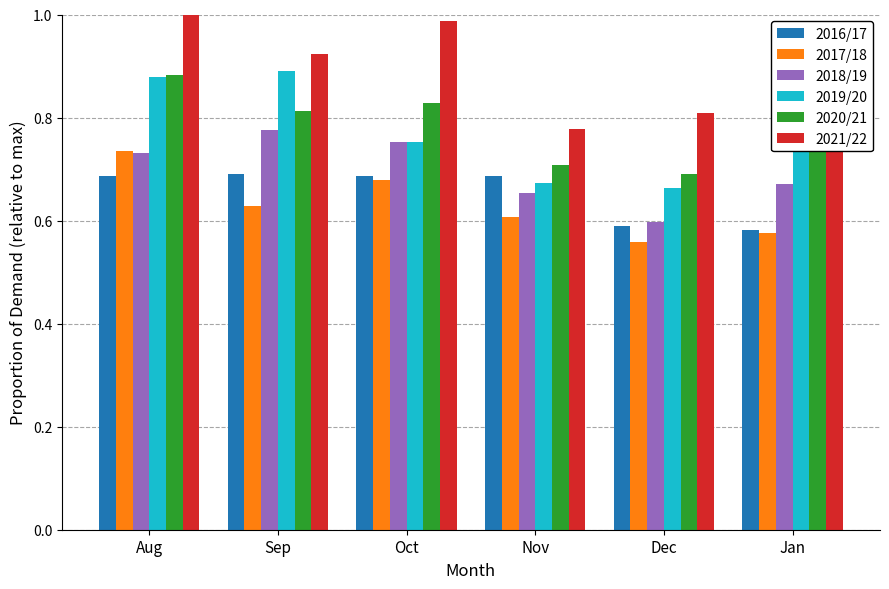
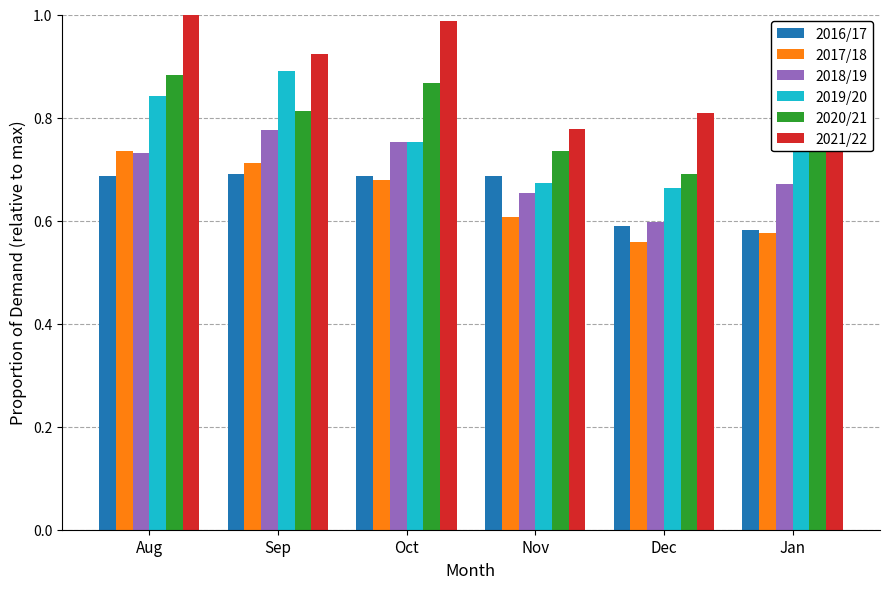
2019/20, Aug: 0.88 -> 0.84
2017/18, Sep: 0.63 -> 0.71
2020/21, Oct: 0.83 -> 0.87
2020/21, Nov: 0.71 -> 0.74
